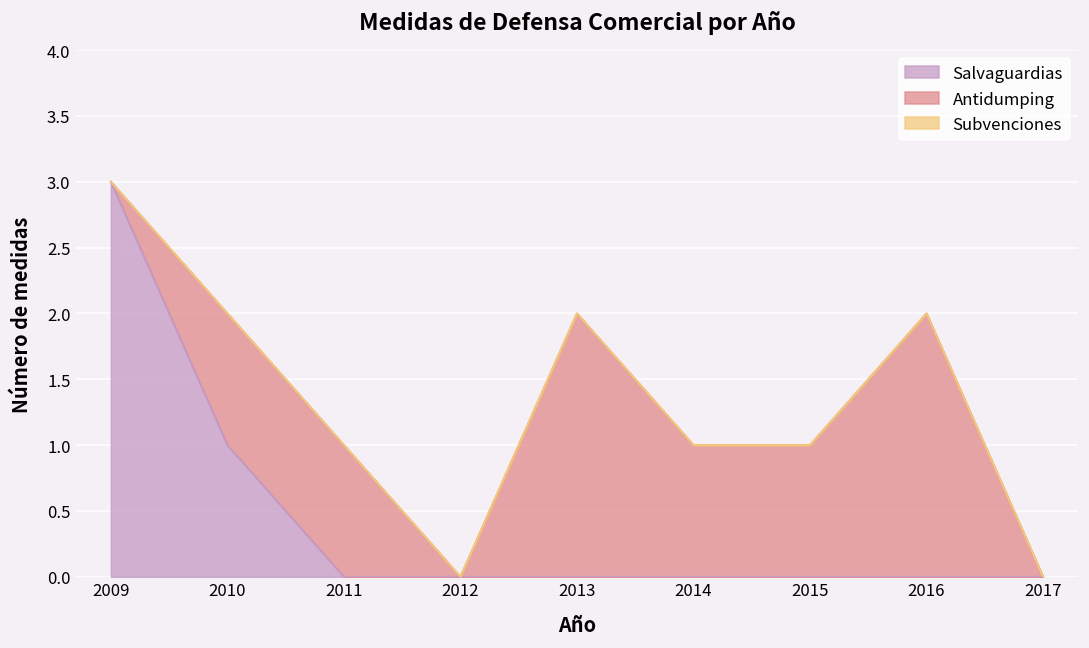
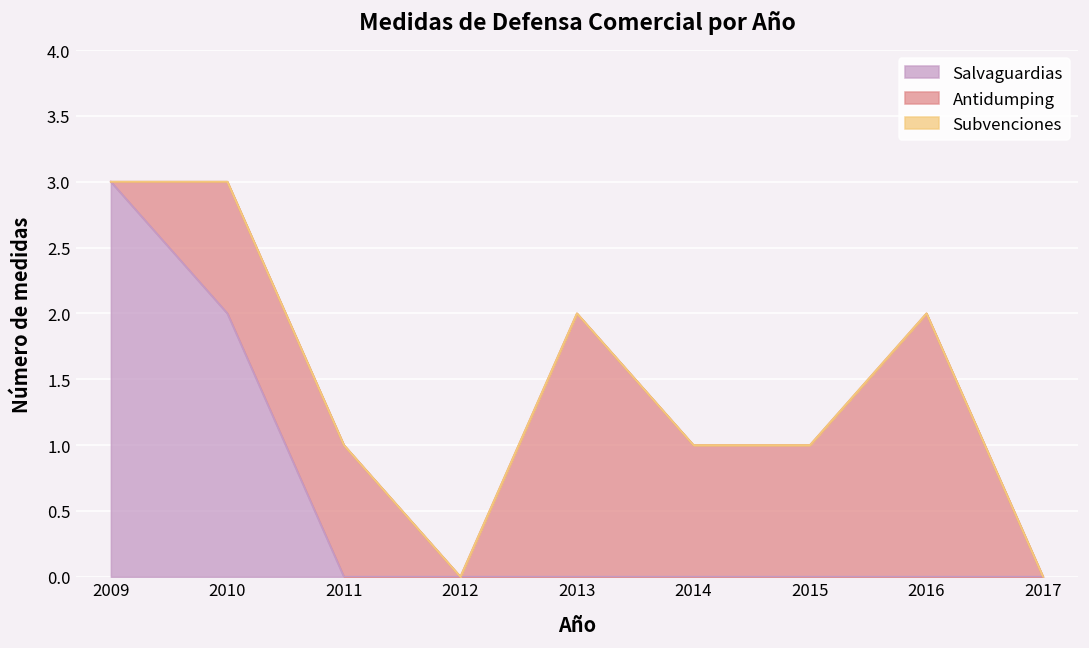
Salvaguardias, 2010: 1 -> 2
